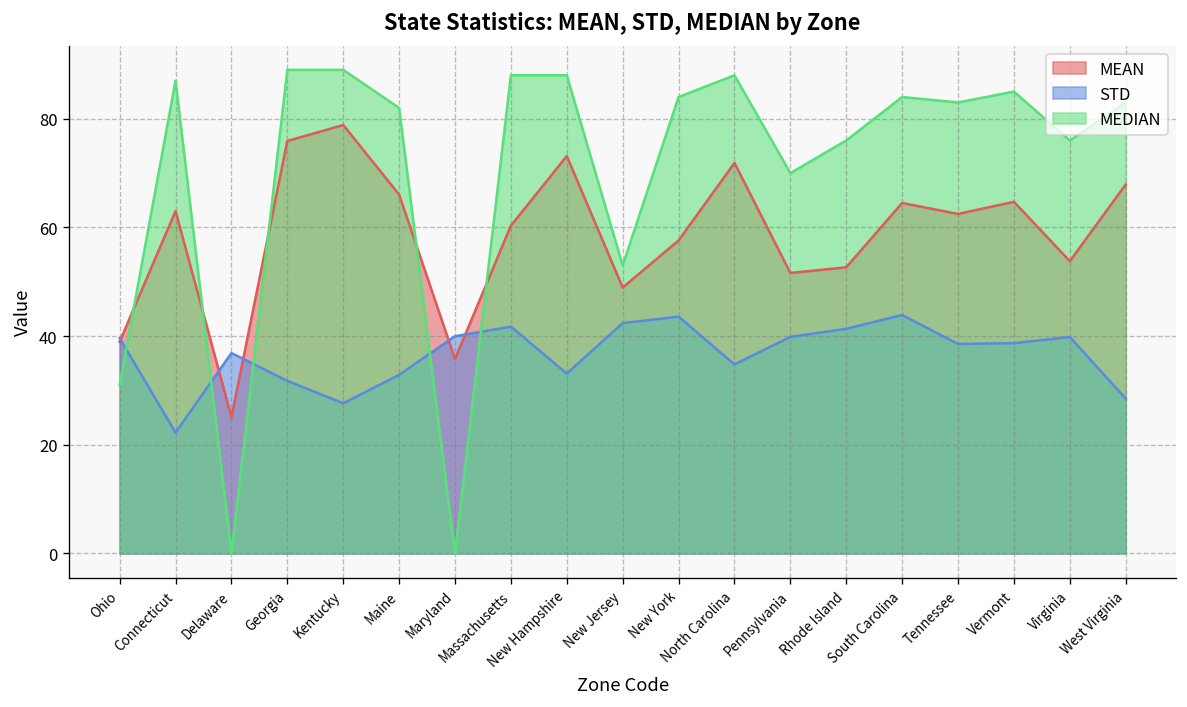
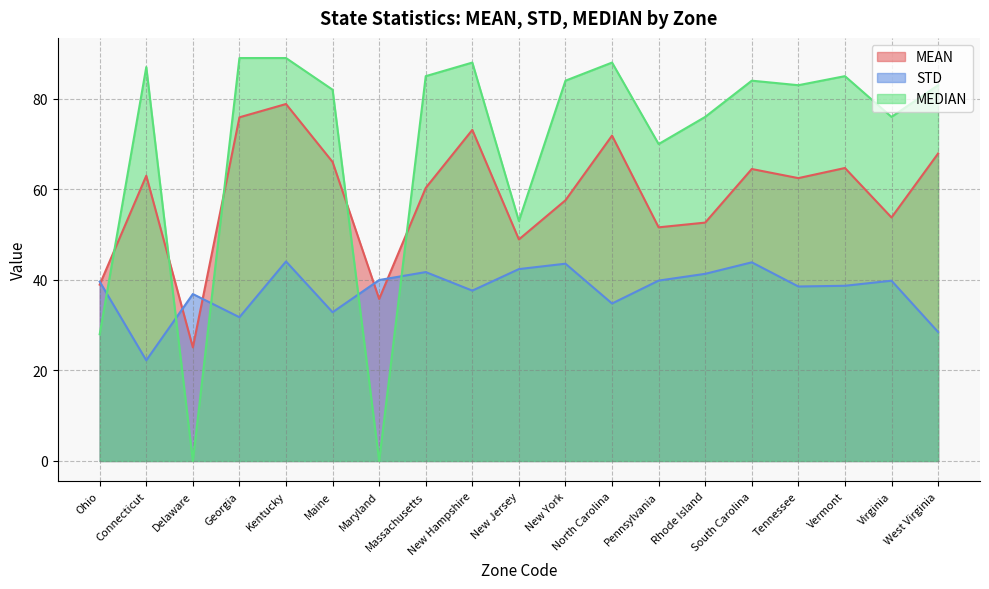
MEDIAN, Ohio: 31 -> 28
STD, Kentucky: 28 -> 44
MEDIAN, Massachusetts: 88 -> 85
STD, New Hampshire: 33 -> 38
